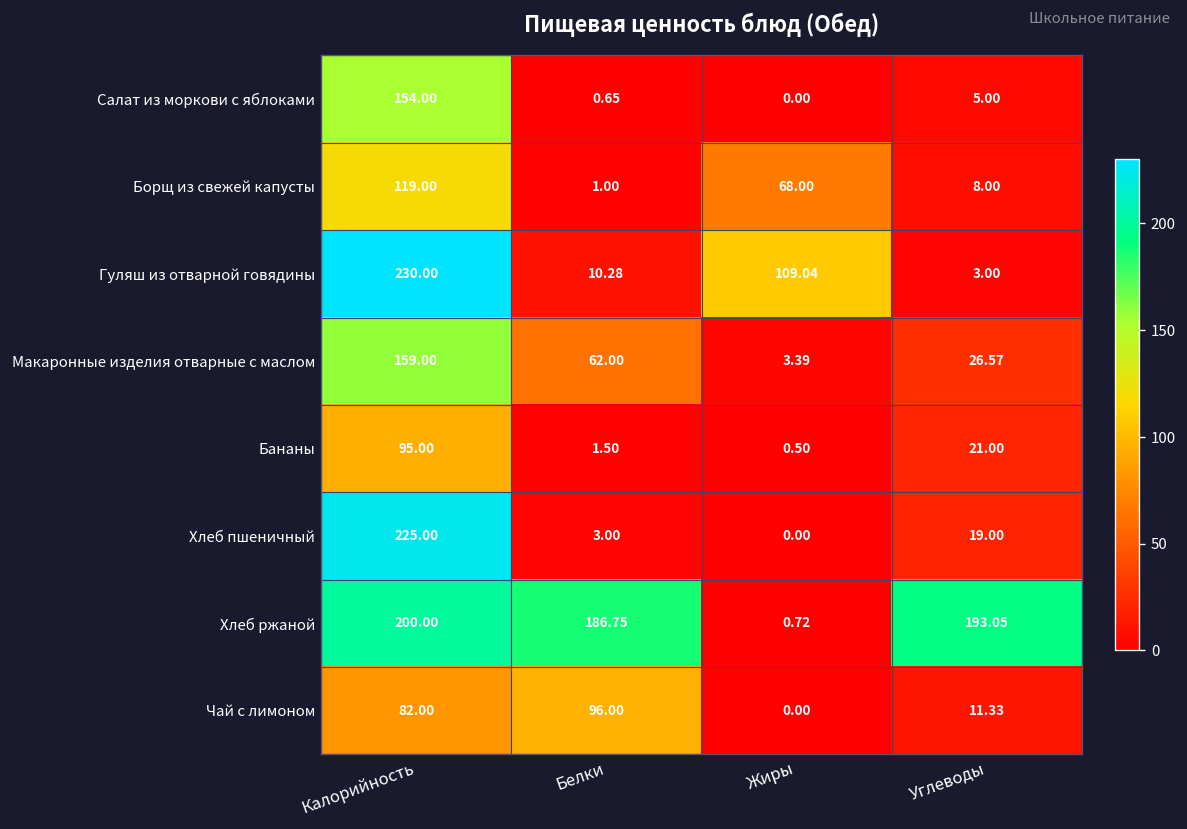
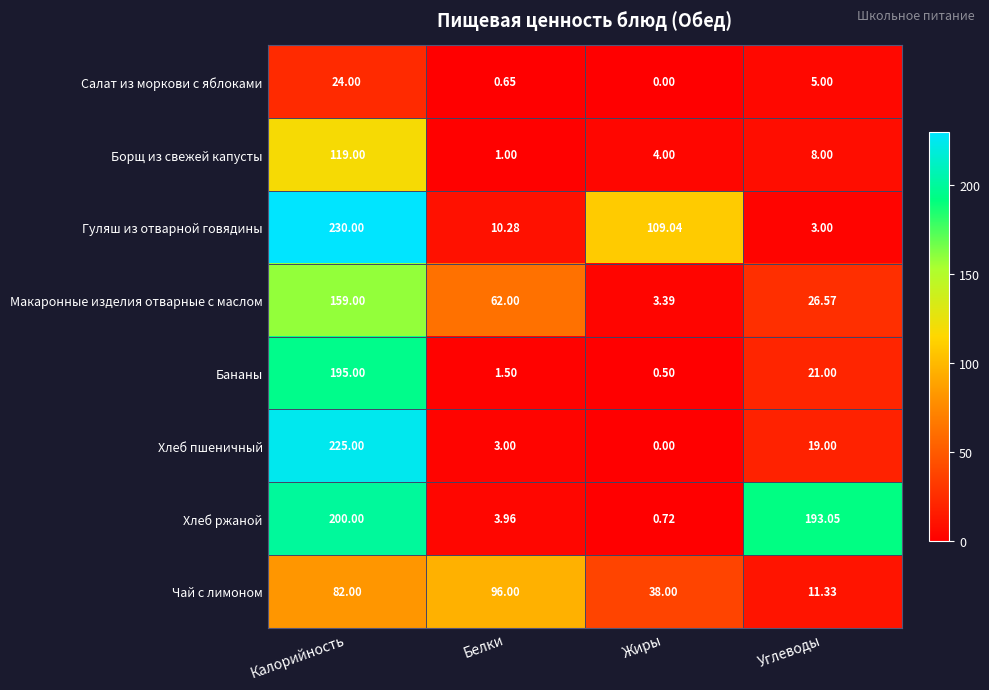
Салат из моркови с яблоками, Калорийность: 154.00 -> 24.00
Борщ из свежей капусты, Жиры: 68.00 -> 4.00
Бананы, Калорийность: 95.00 -> 195.00
Хлеб ржаной, Белки: 186.75 -> 3.96
Чай с лимоном, Жиры: 0.00 -> 38.00
